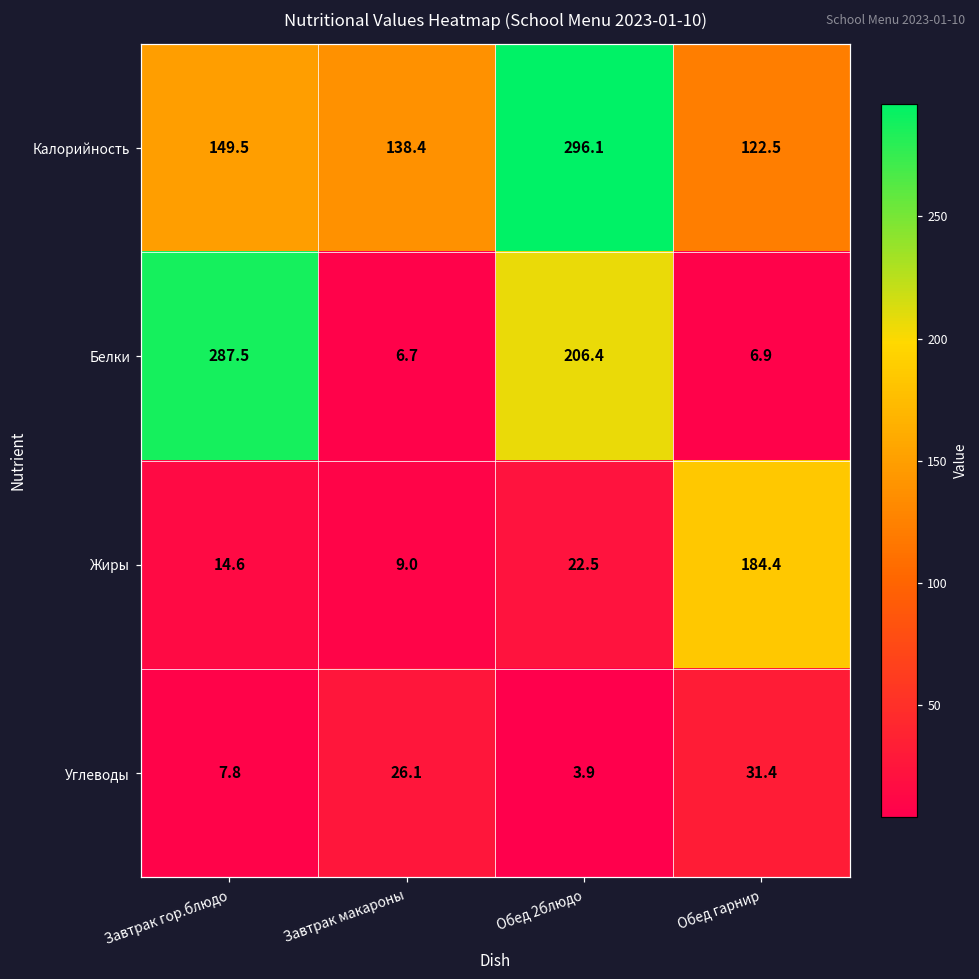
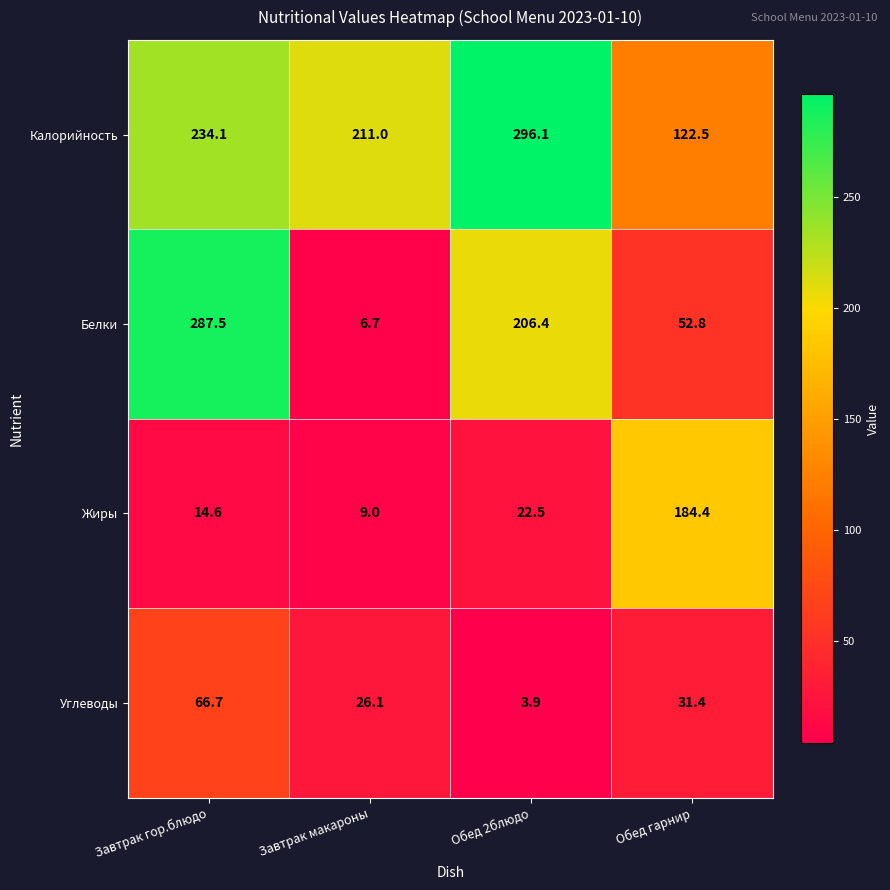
Калорийность, Завтрак гор.блюдо: 149.5 -> 234.1
Калорийность, Завтрак макароны: 138.4 -> 211.0
Белки, Обед гарнир: 6.9 -> 52.8
Углеводы, Завтрак гор.блюдо: 7.8 -> 66.7
